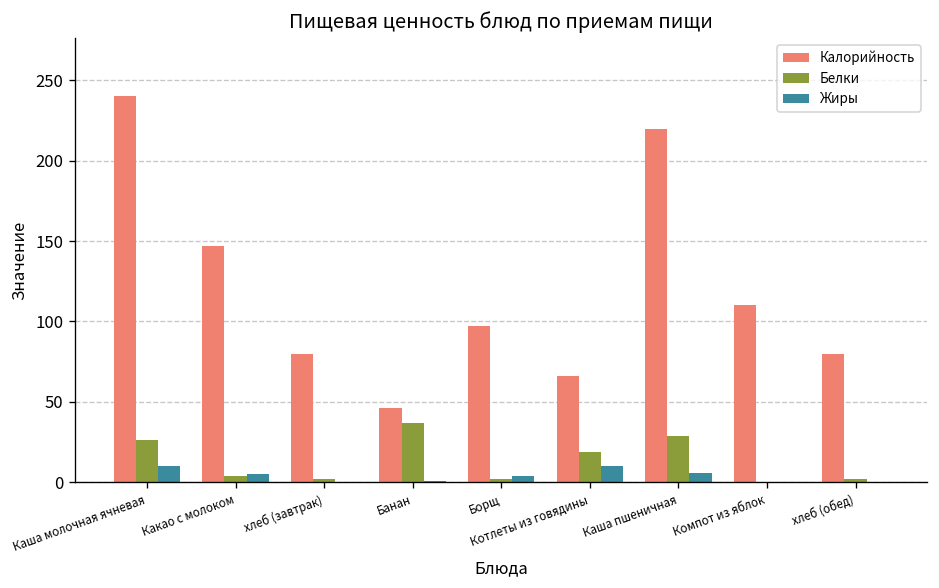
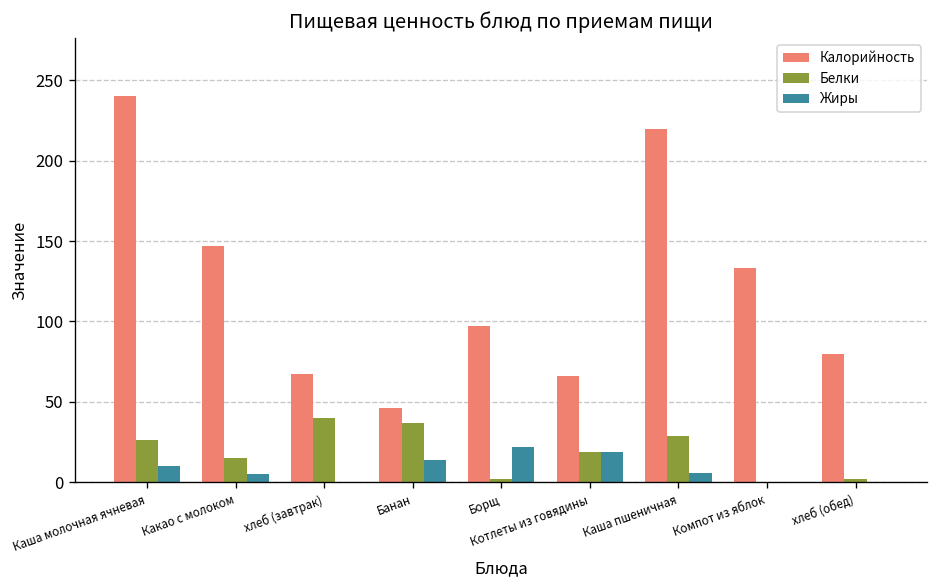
Белки, Какао с молоком: 4 -> 15
Калорийность, хлеб (завтрак): 80 -> 67
Белки, хлеб (завтрак): 2 -> 40
Жиры, Банан: 1 -> 14
Жиры, Борщ: 4 -> 22
Жиры, Котлеты из говядины: 10 -> 19
Калорийность, Компот из яблок: 110 -> 133
